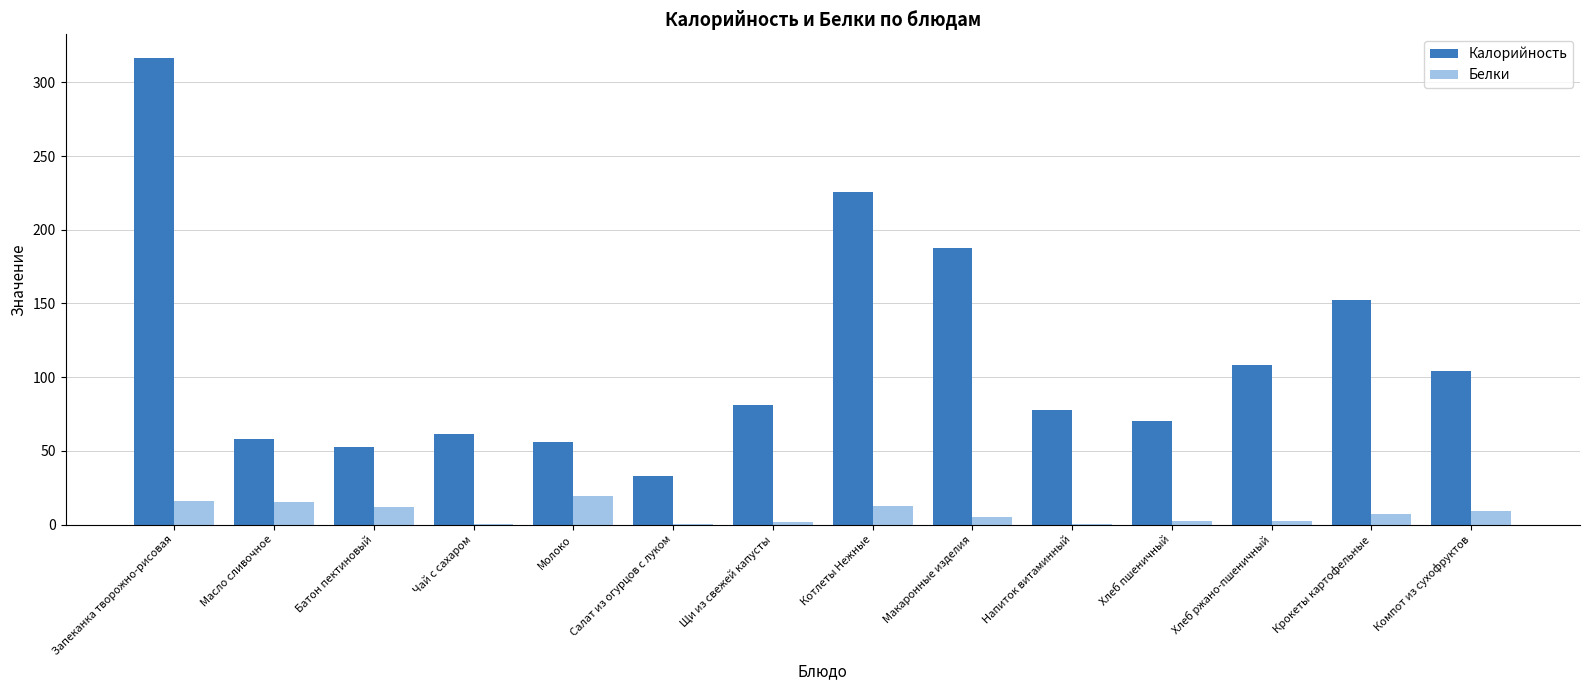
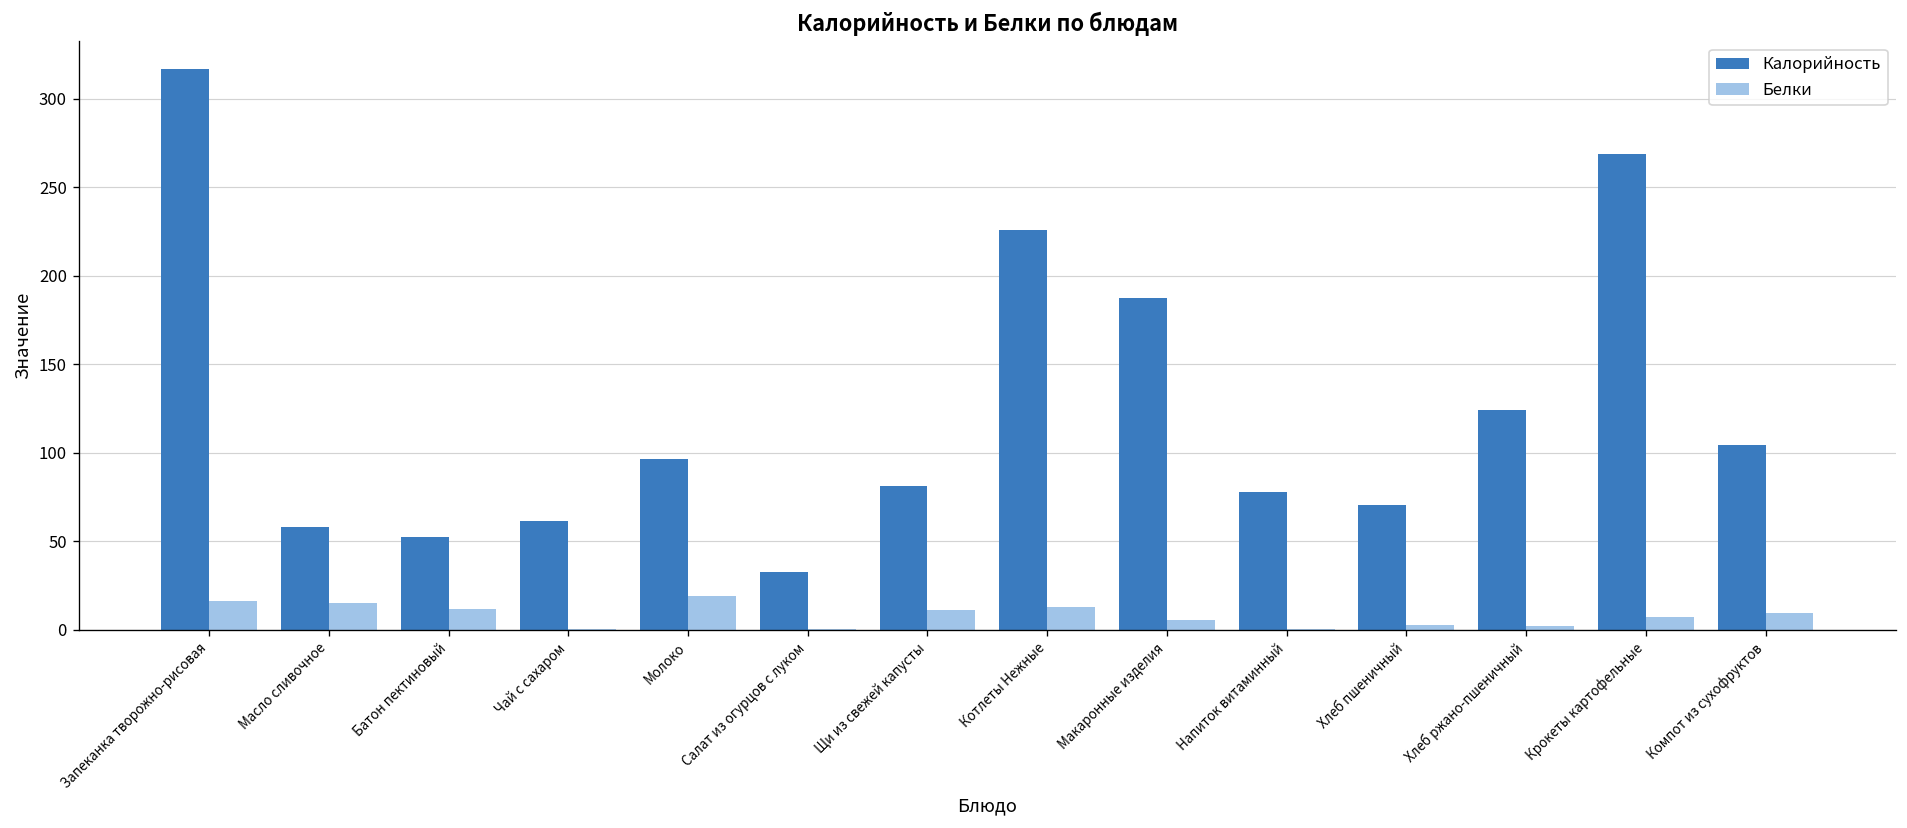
Калорийность, Молоко: 56 -> 96
Белки, Щи из свежей капусты: 2 -> 11
Калорийность, Хлеб ржано-пшеничный: 108 -> 124
Калорийность, Крокеты картофельные: 153 -> 269
